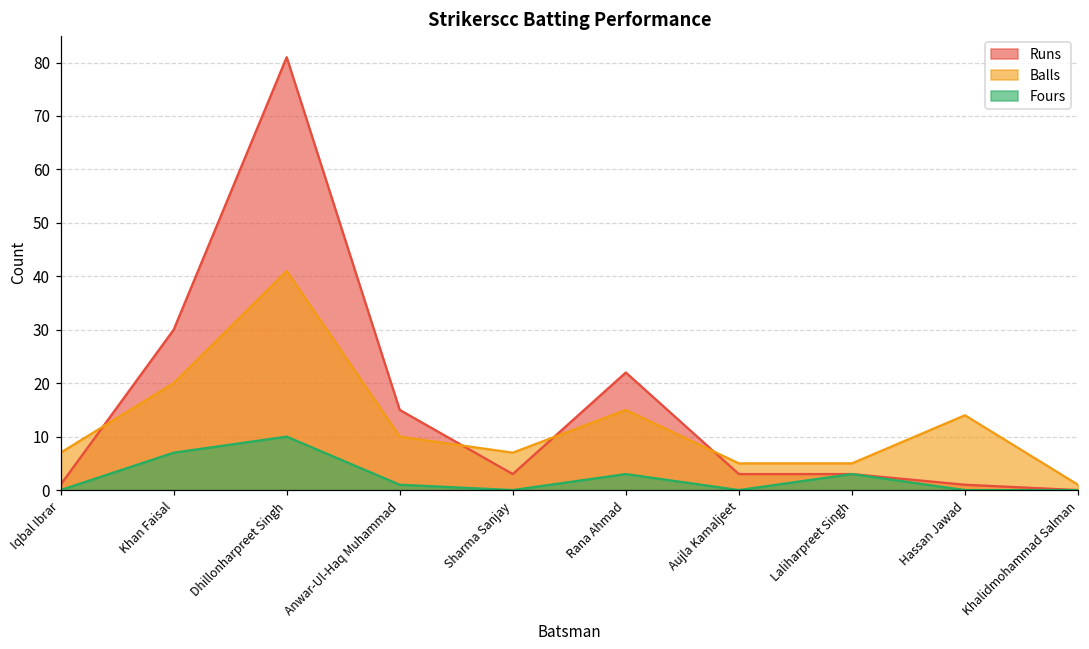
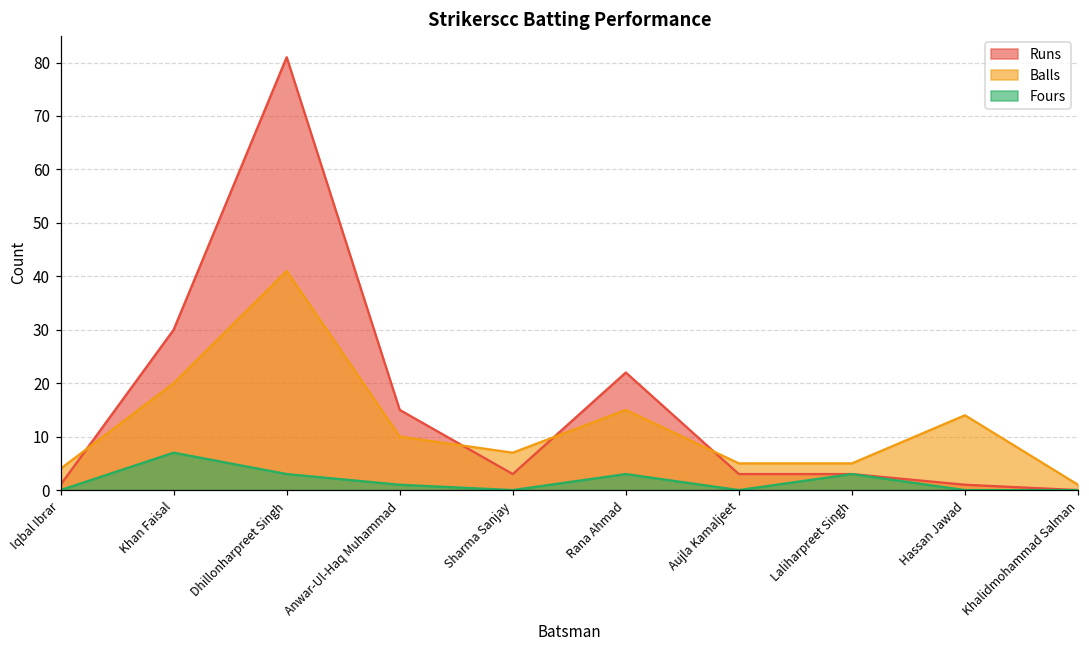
Balls, Iqbal Ibrar: 7 -> 4
Fours, Dhillonharpreet Singh: 10 -> 3
